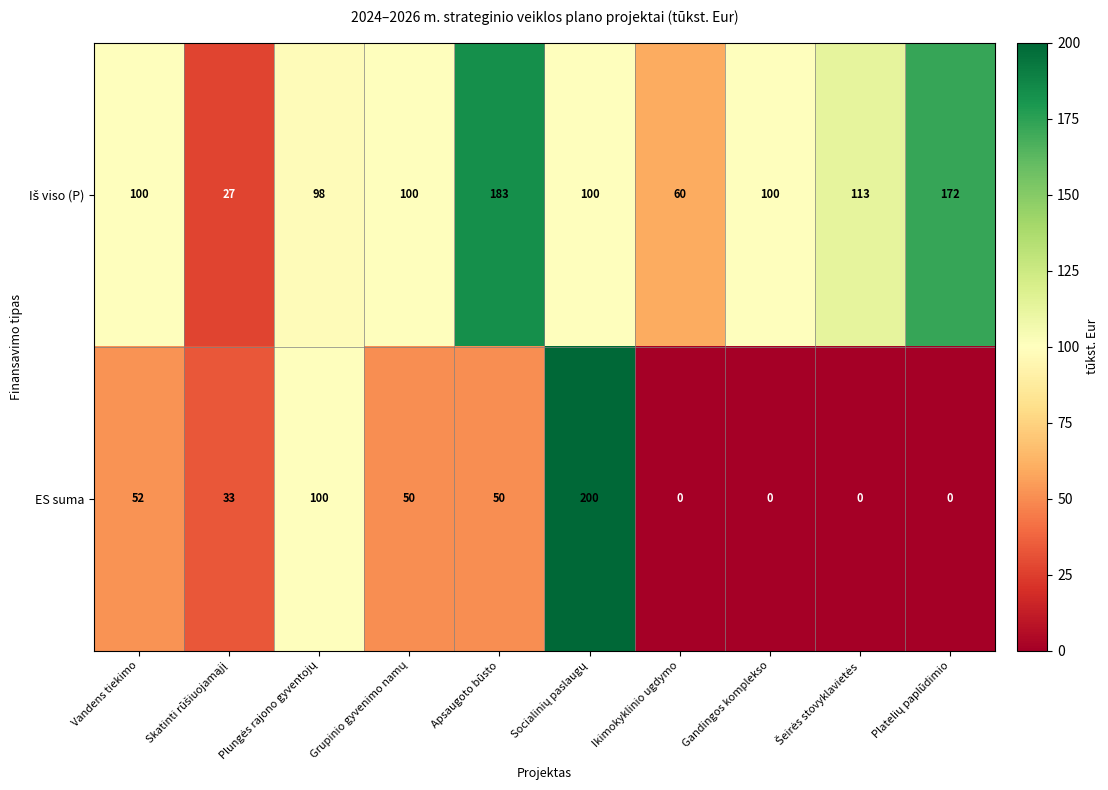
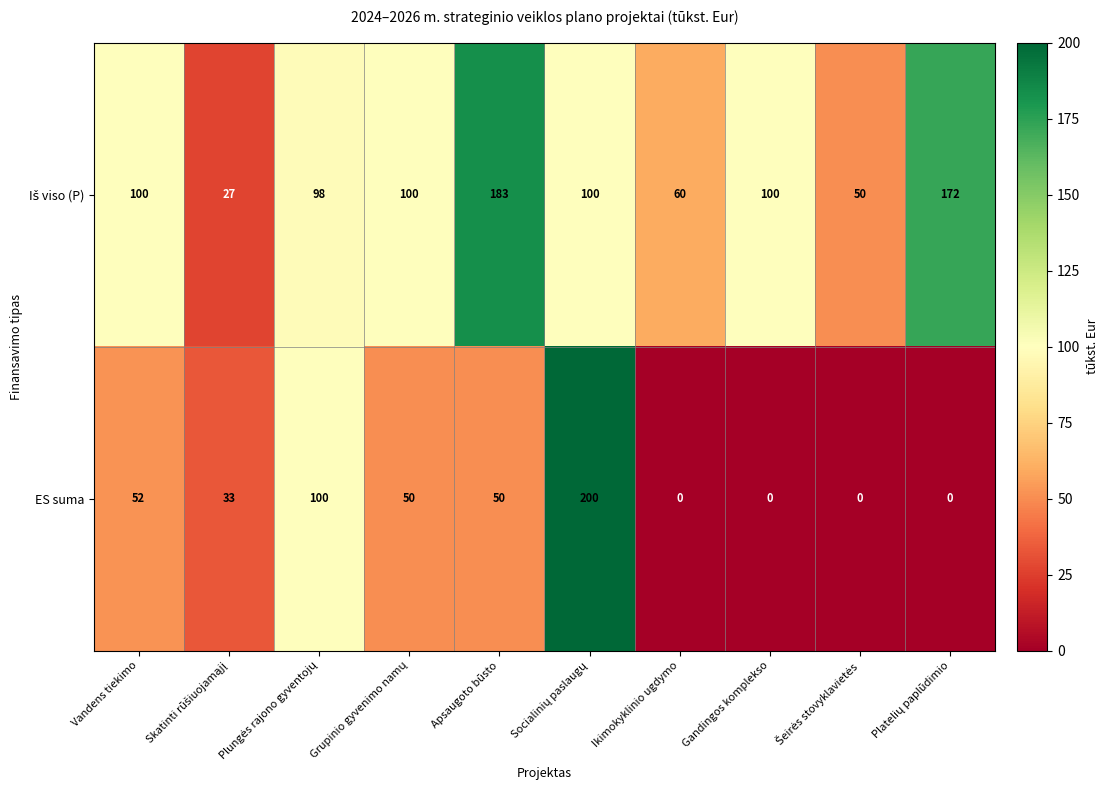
Iš viso (P), Šeirės stovyklavietės: 113 -> 50
